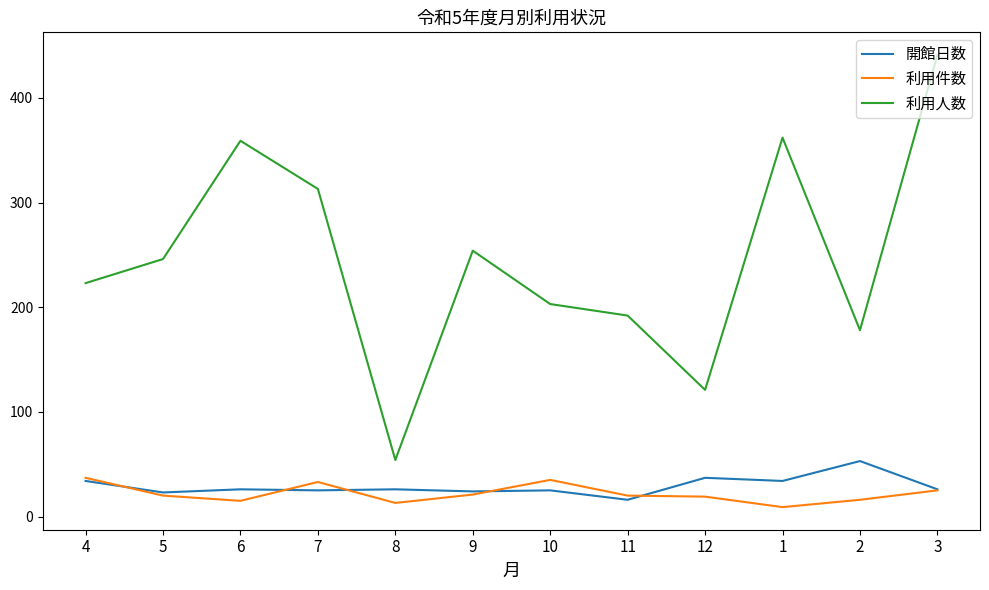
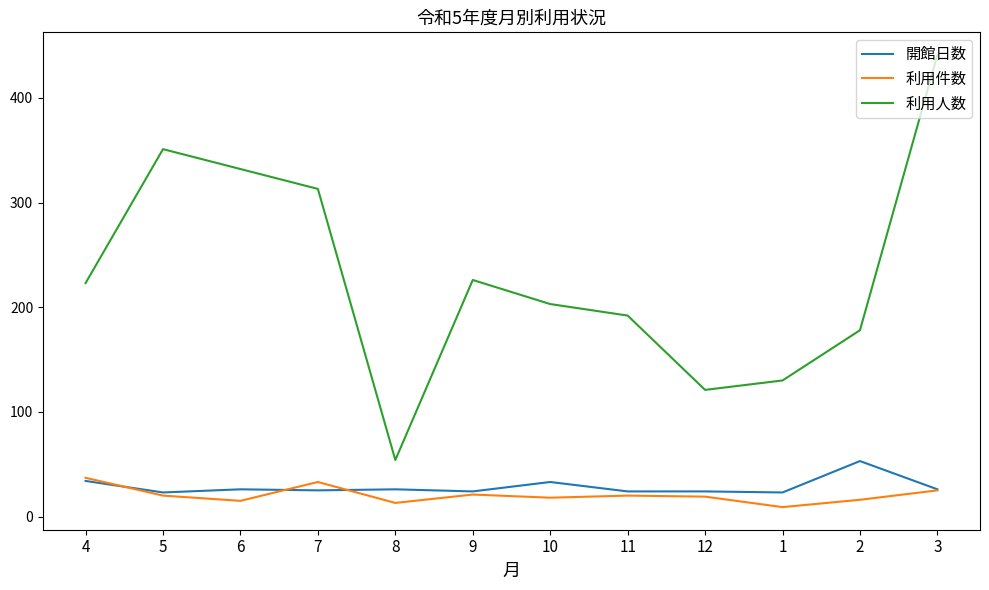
利用人数, 5: 246 -> 351
利用人数, 6: 359 -> 332
利用人数, 9: 254 -> 226
開館日数, 10: 25 -> 33
利用件数, 10: 35 -> 18
開館日数, 11: 16 -> 24
開館日数, 12: 37 -> 24
開館日数, 1: 34 -> 23
利用人数, 1: 362 -> 130
